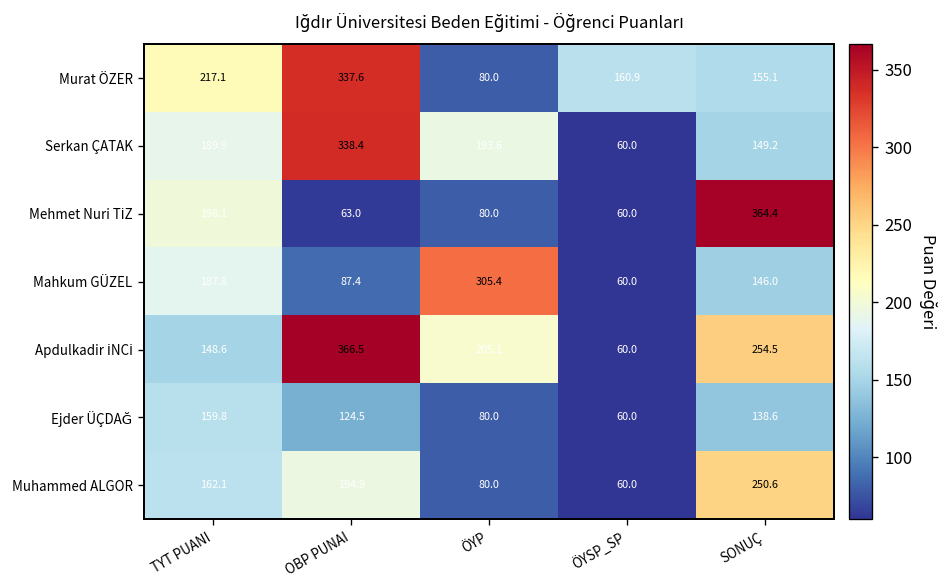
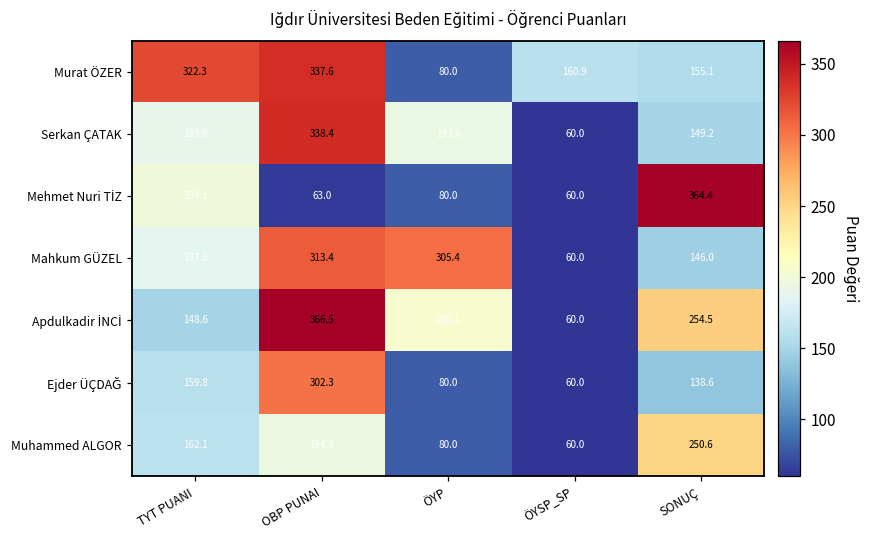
Murat ÖZER, TYT PUANI: 217.1 -> 322.3
Mahkum GÜZEL, OBP PUNAI: 87.4 -> 313.4
Ejder ÜÇDAĞ, OBP PUNAI: 124.5 -> 302.3
